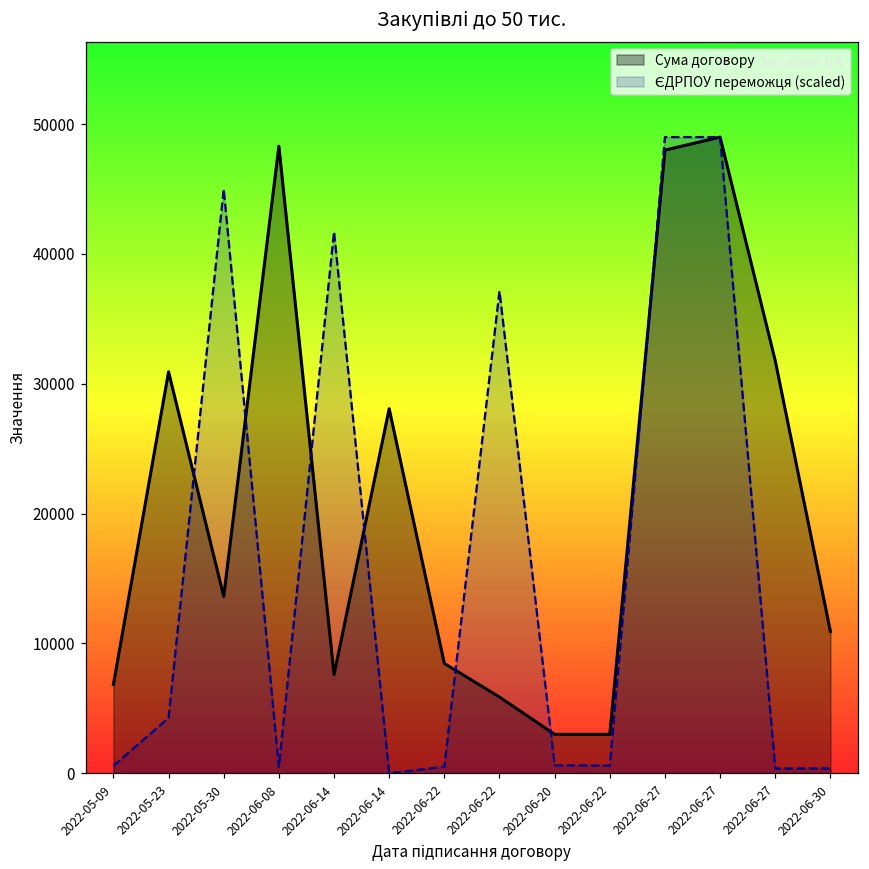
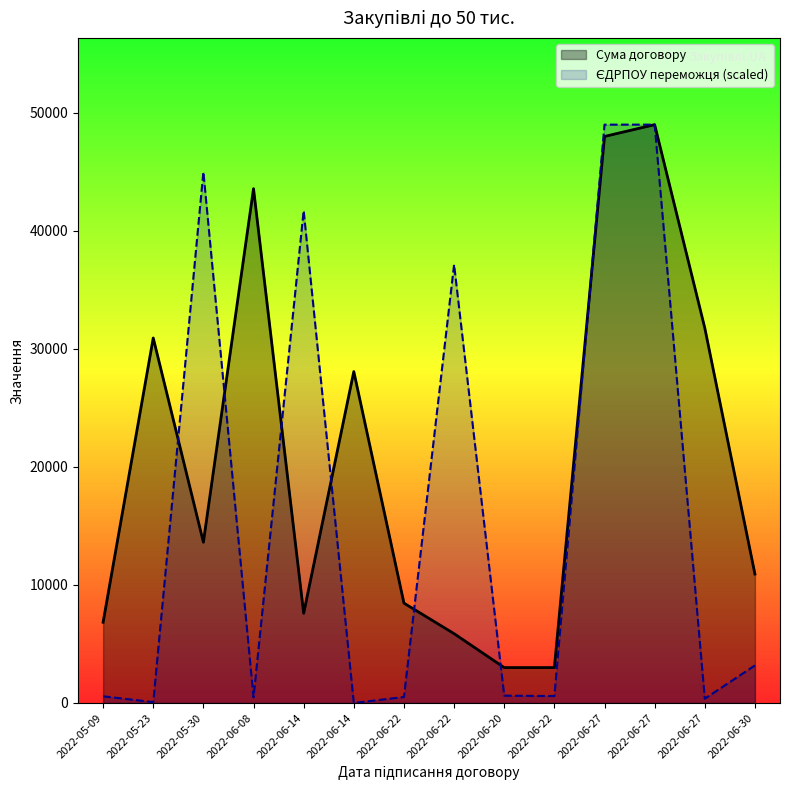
ЄДРПОУ переможця (scaled), 2022-05-23: 4300 -> 100
Сума договору, 2022-06-08: 48300 -> 43600
ЄДРПОУ переможця (scaled), 2022-06-30: 400 -> 3200
